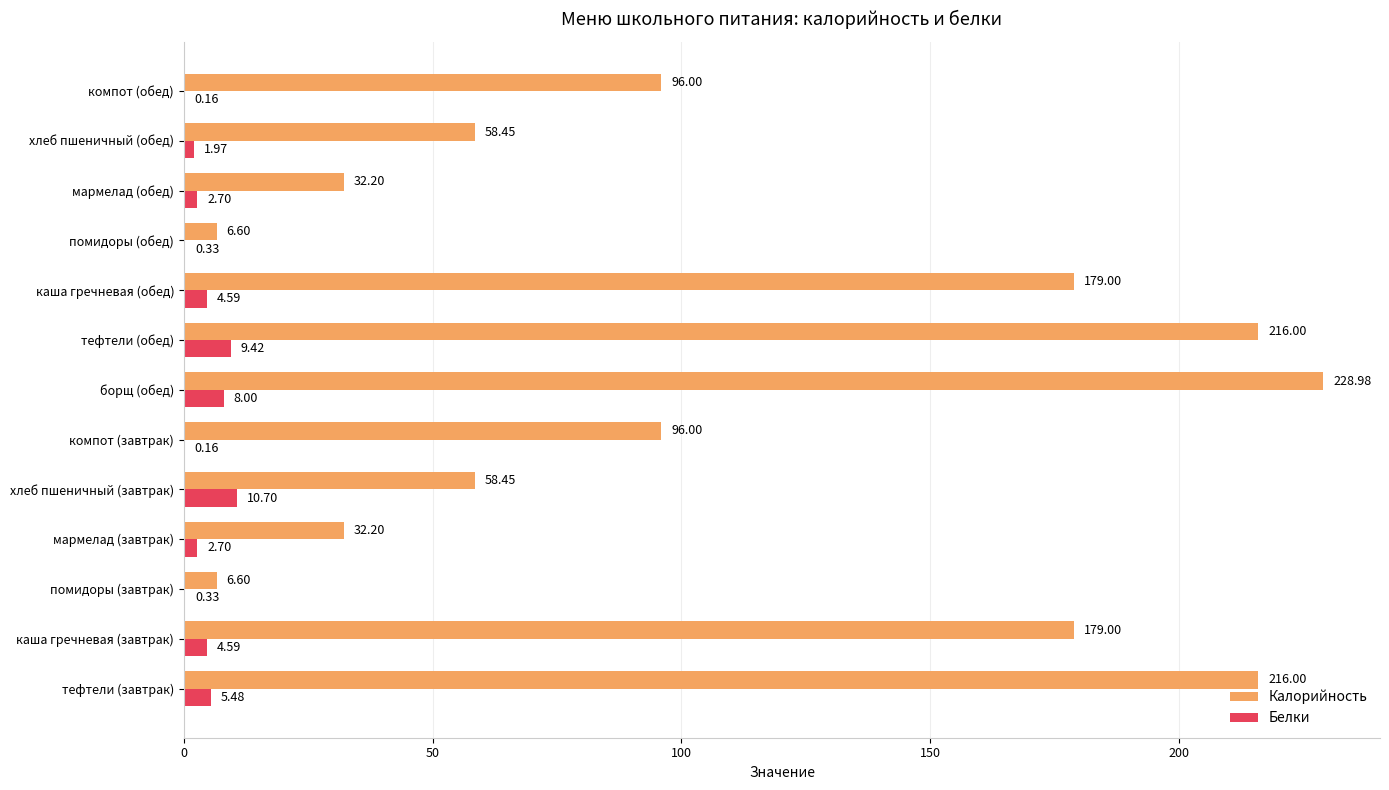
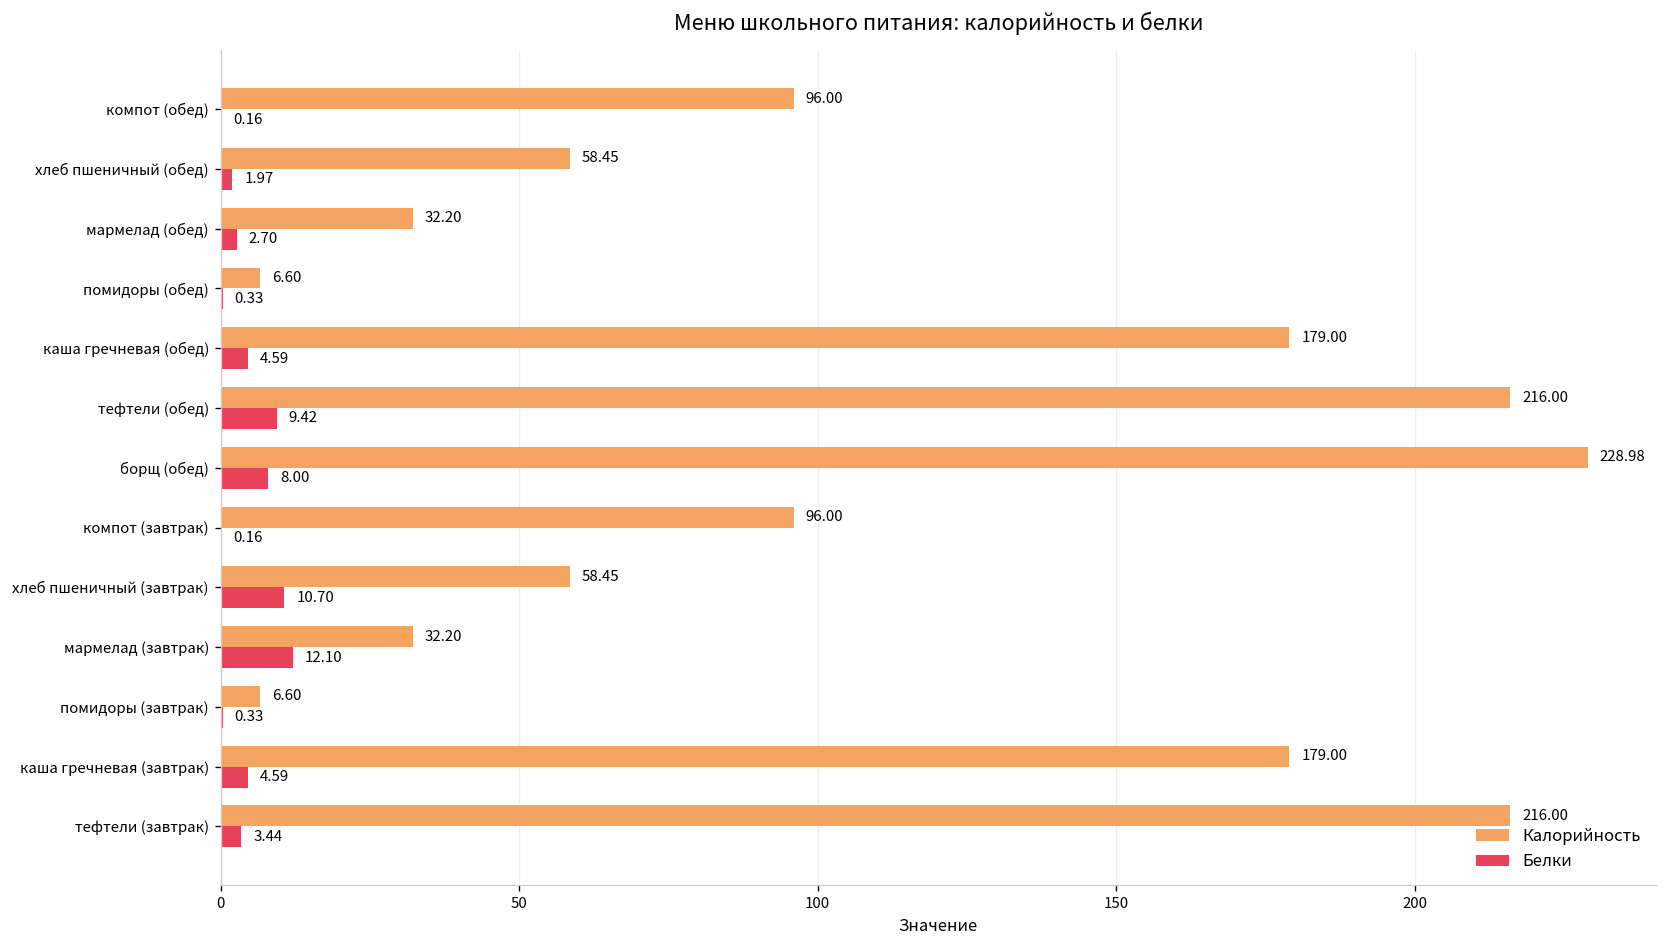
Белки, мармелад (завтрак): 2.70 -> 12.10
Белки, тефтели (завтрак): 5.48 -> 3.44
